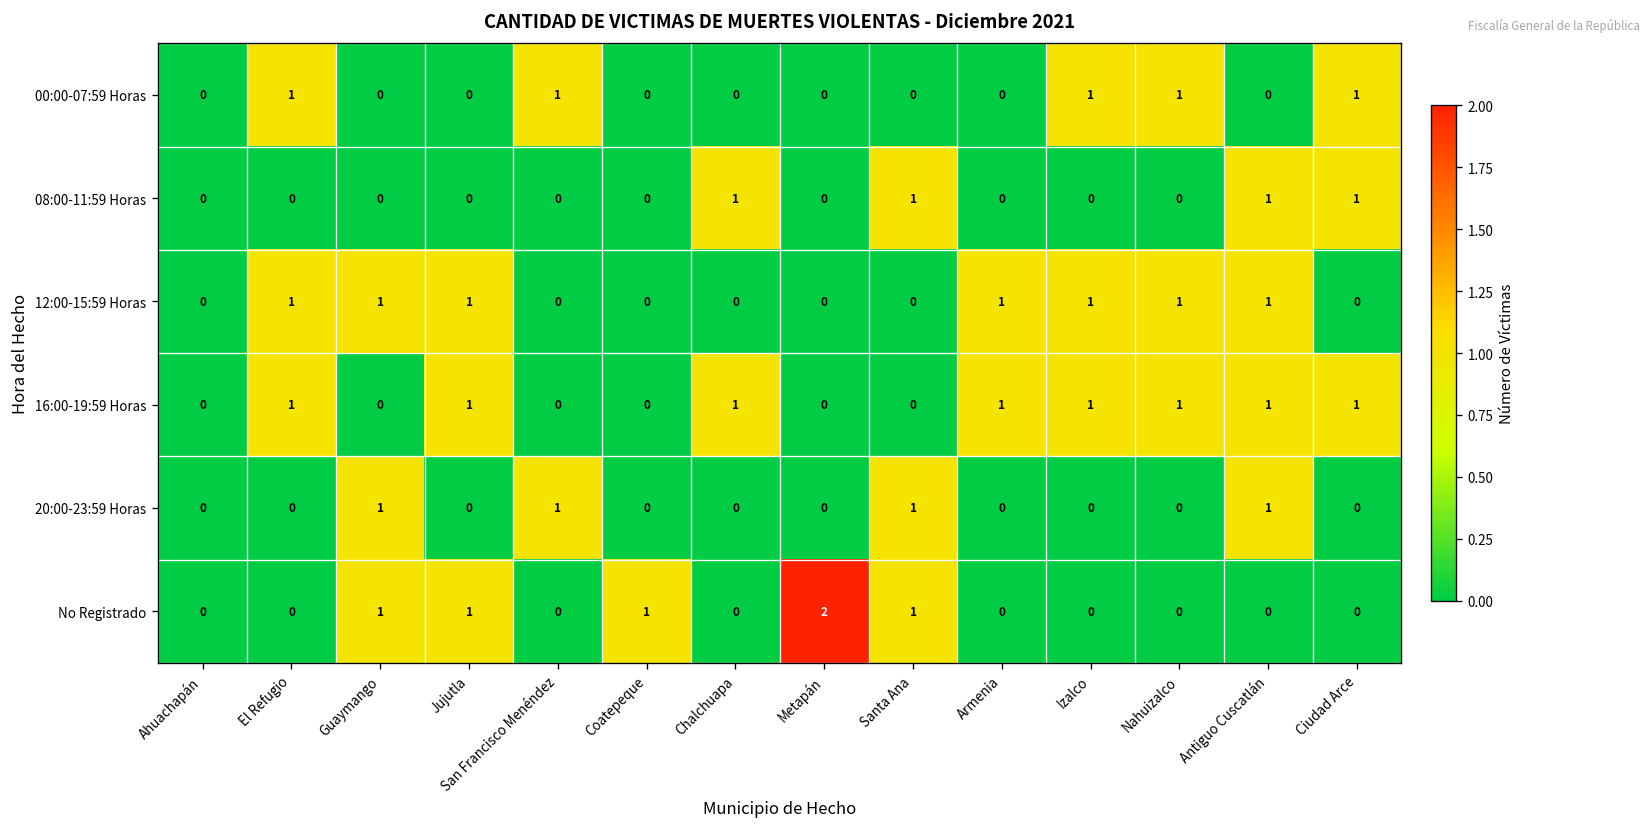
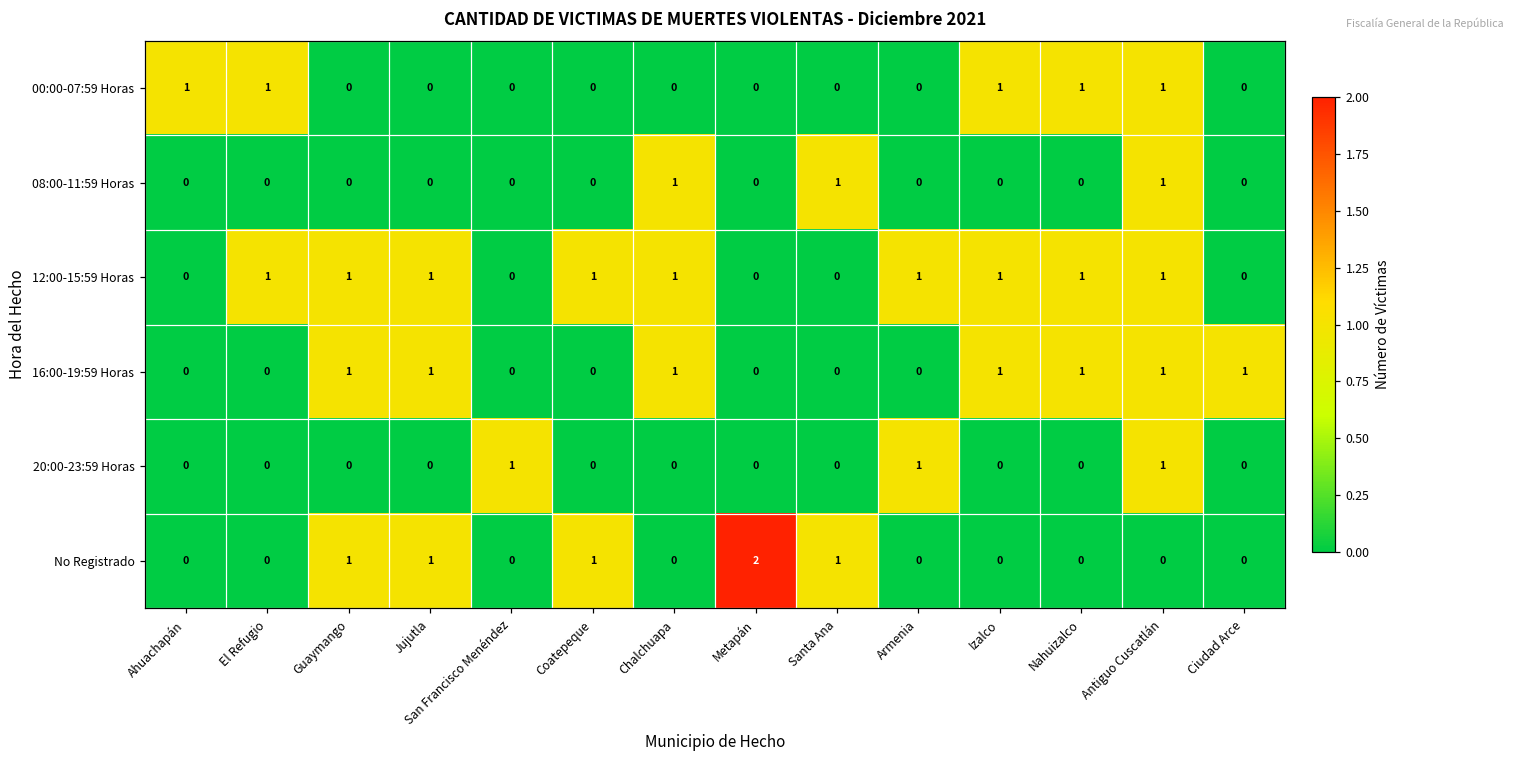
00:00-07:59 Horas, Ahuachapán: 0 -> 1
00:00-07:59 Horas, San Francisco Menéndez: 1 -> 0
00:00-07:59 Horas, Antiguo Cuscatlán: 0 -> 1
00:00-07:59 Horas, Ciudad Arce: 1 -> 0
08:00-11:59 Horas, Ciudad Arce: 1 -> 0
12:00-15:59 Horas, Coatepeque: 0 -> 1
12:00-15:59 Horas, Chalchuapa: 0 -> 1
16:00-19:59 Horas, El Refugio: 1 -> 0
16:00-19:59 Horas, Guaymango: 0 -> 1
16:00-19:59 Horas, Armenia: 1 -> 0
20:00-23:59 Horas, Guaymango: 1 -> 0
20:00-23:59 Horas, Santa Ana: 1 -> 0
20:00-23:59 Horas, Armenia: 0 -> 1
